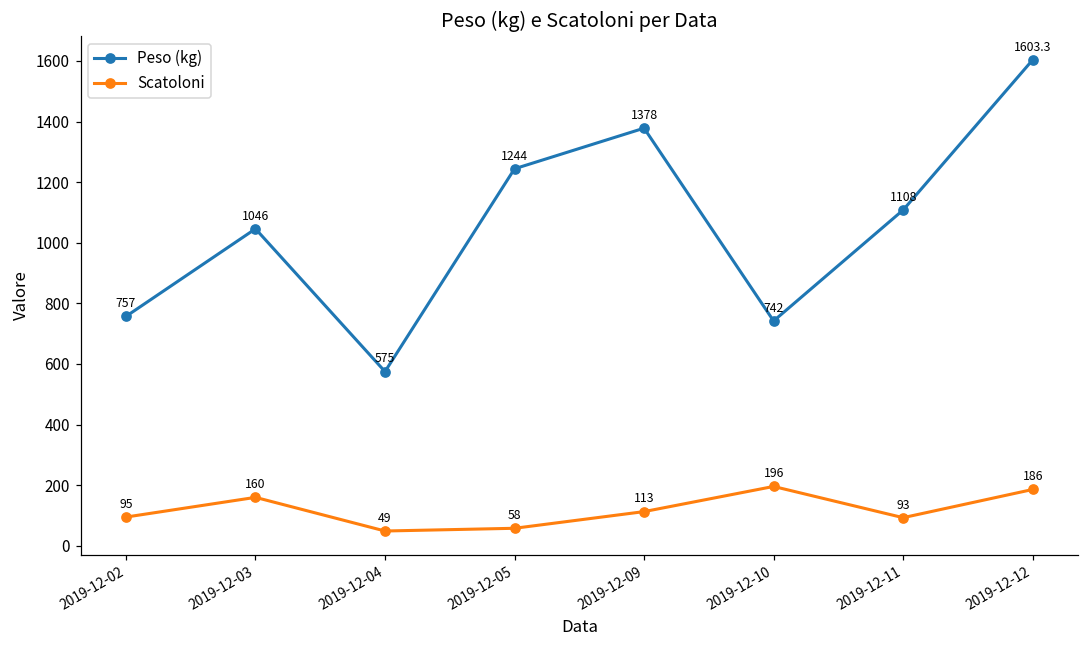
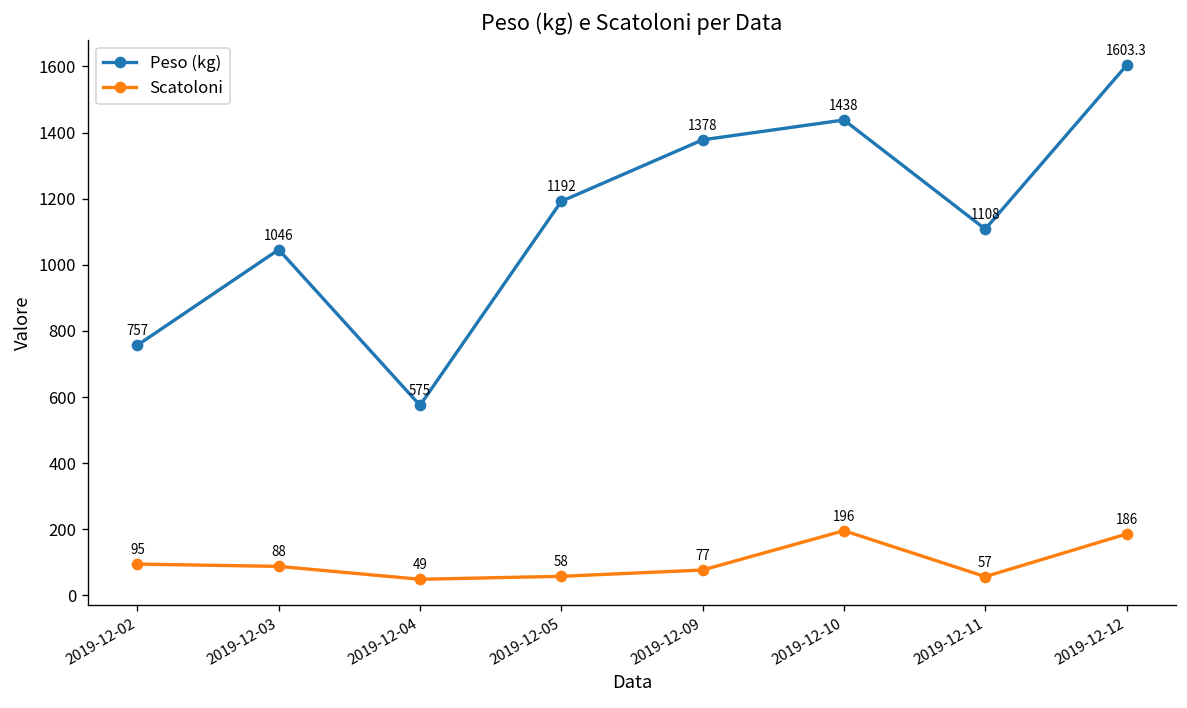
Scatoloni, 2019-12-03: 160 -> 88
Peso (kg), 2019-12-05: 1244 -> 1192
Scatoloni, 2019-12-09: 113 -> 77
Peso (kg), 2019-12-10: 742 -> 1438
Scatoloni, 2019-12-11: 93 -> 57
